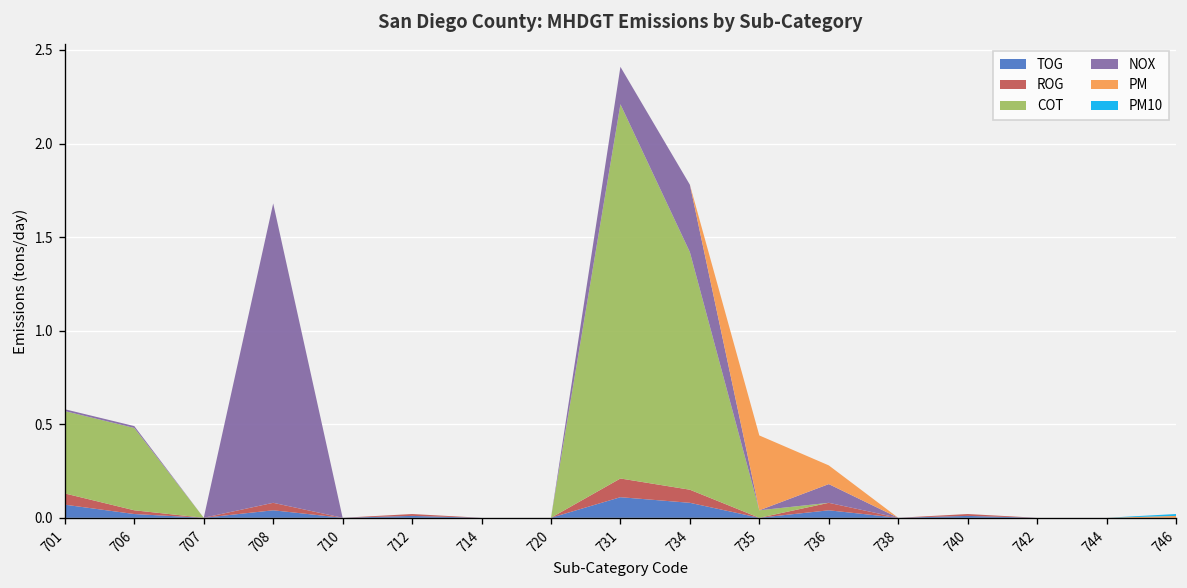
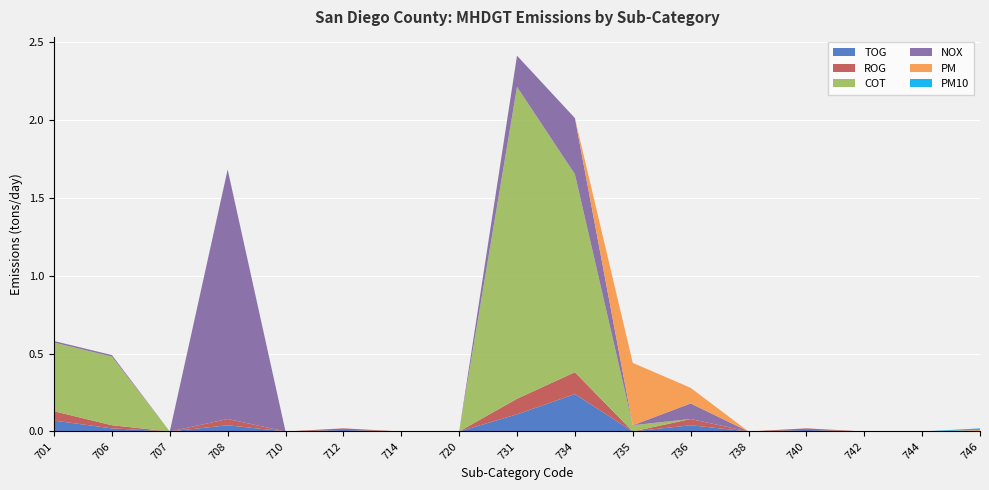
TOG, 734: 0.08 -> 0.24
ROG, 734: 0.07 -> 0.14
